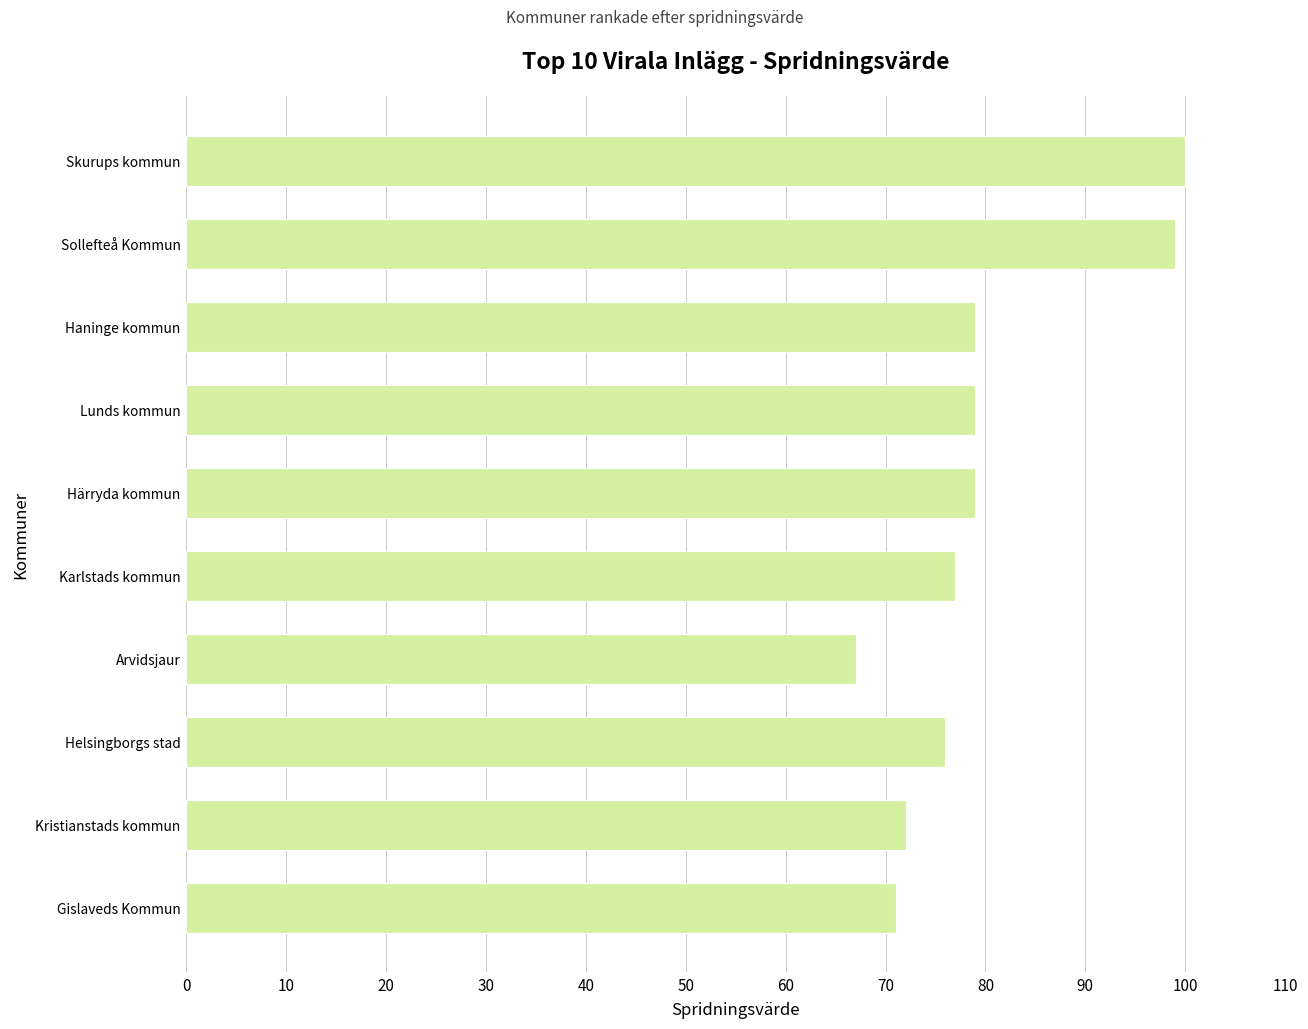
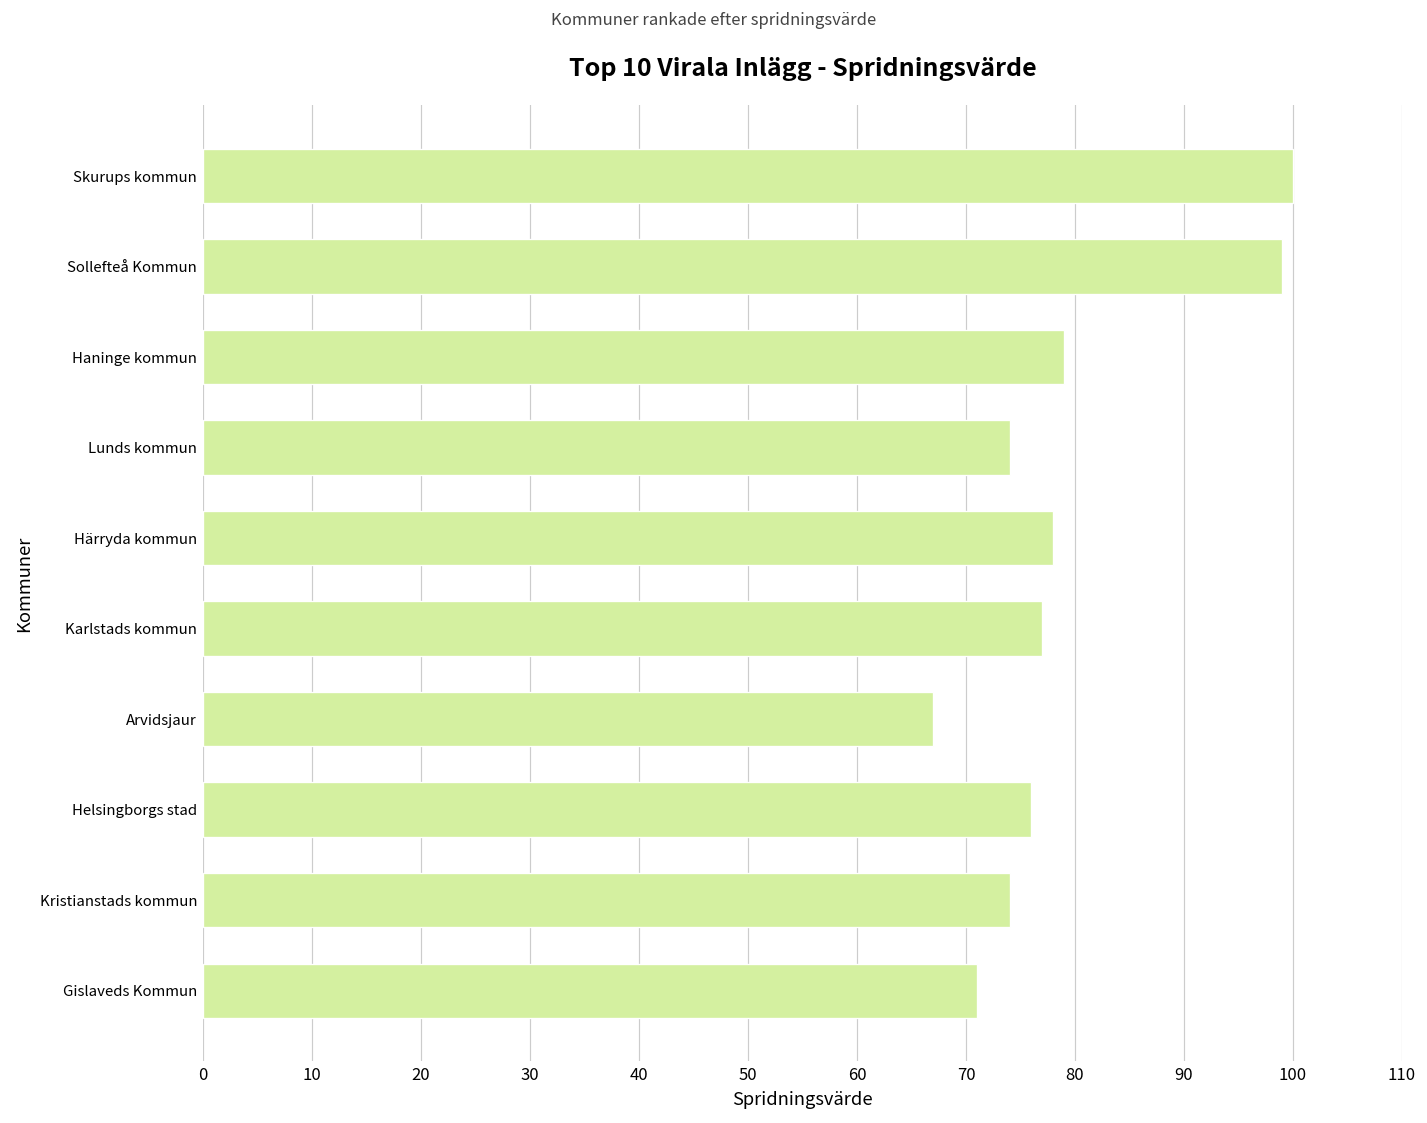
Lunds kommun: 79 -> 74
Härryda kommun: 79 -> 78
Kristianstads kommun: 72 -> 74
